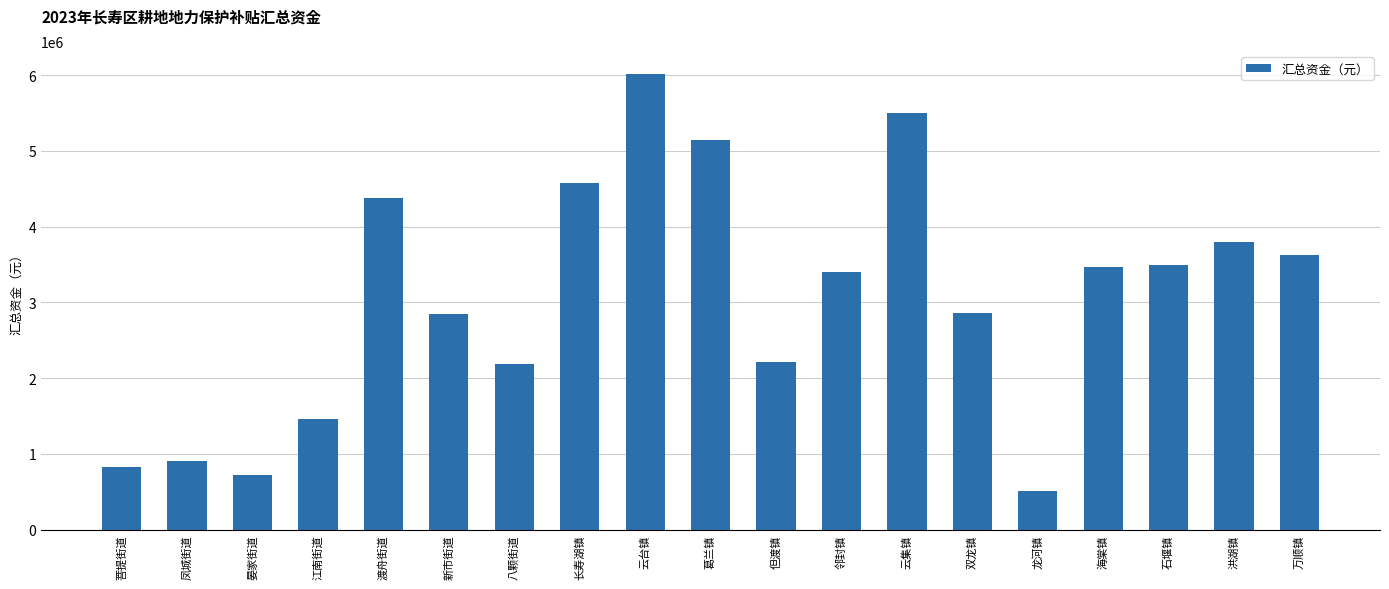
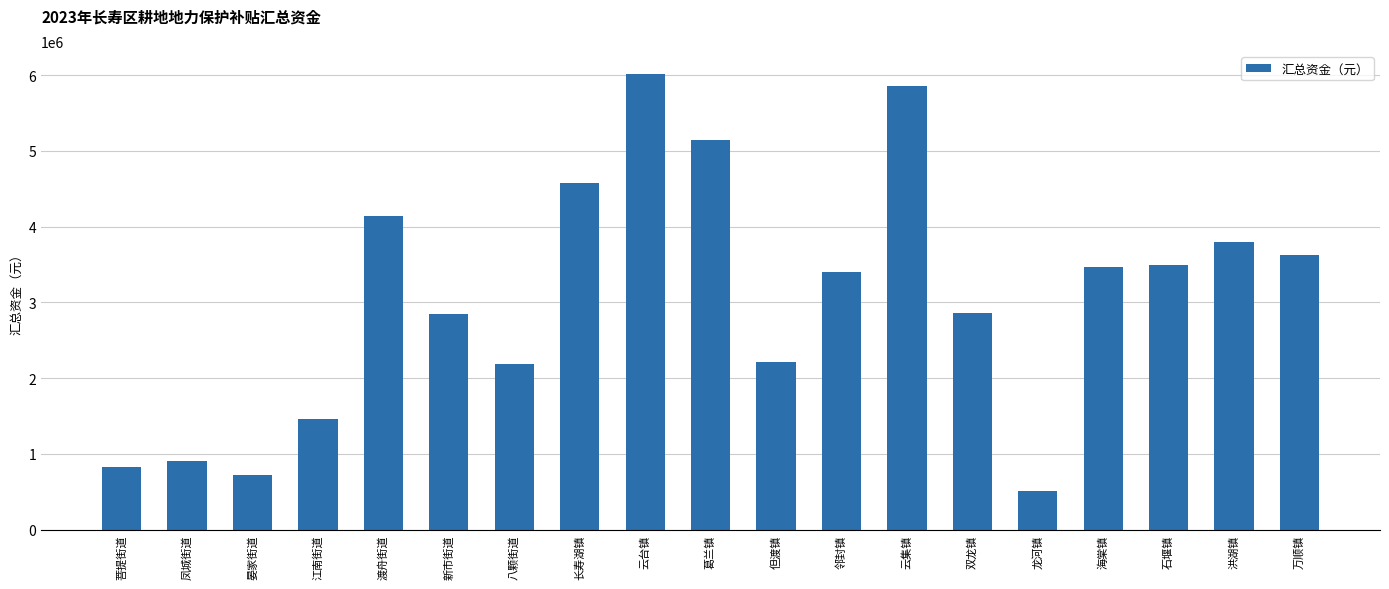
渡舟街道: 4400000 -> 4100000
云集镇: 5500000 -> 5900000
